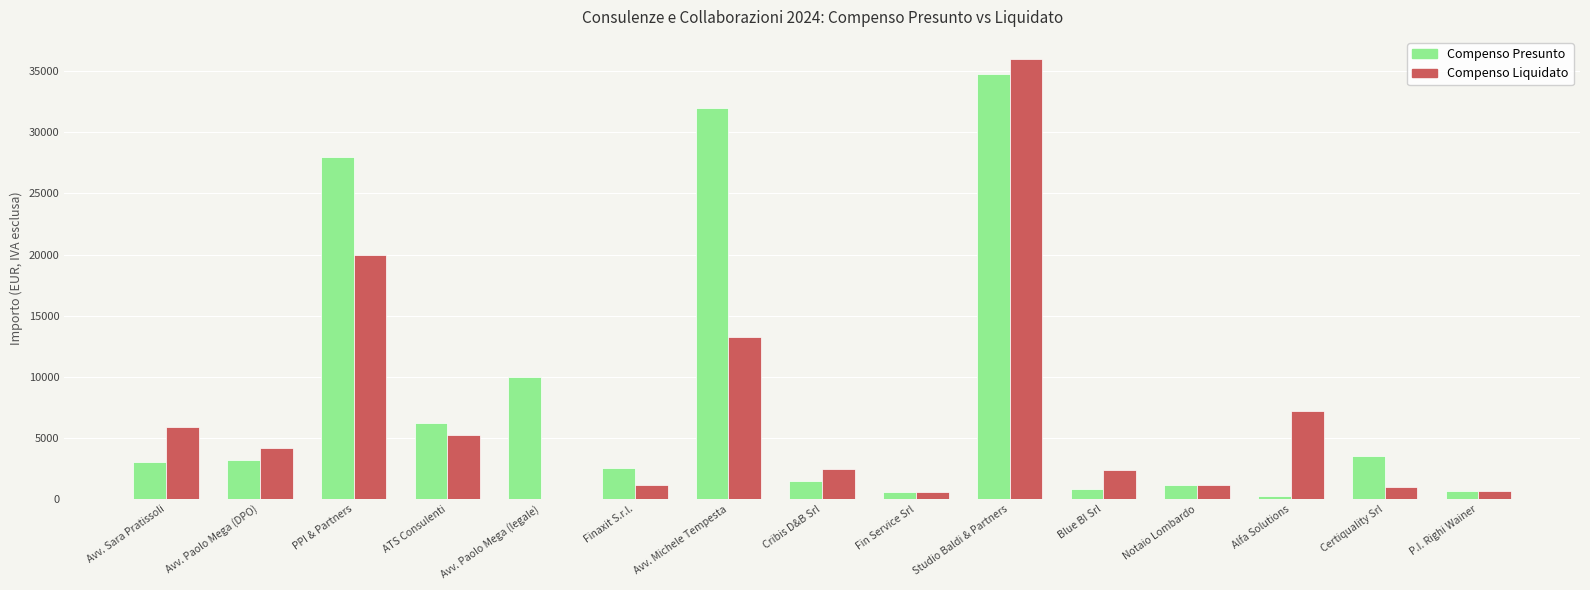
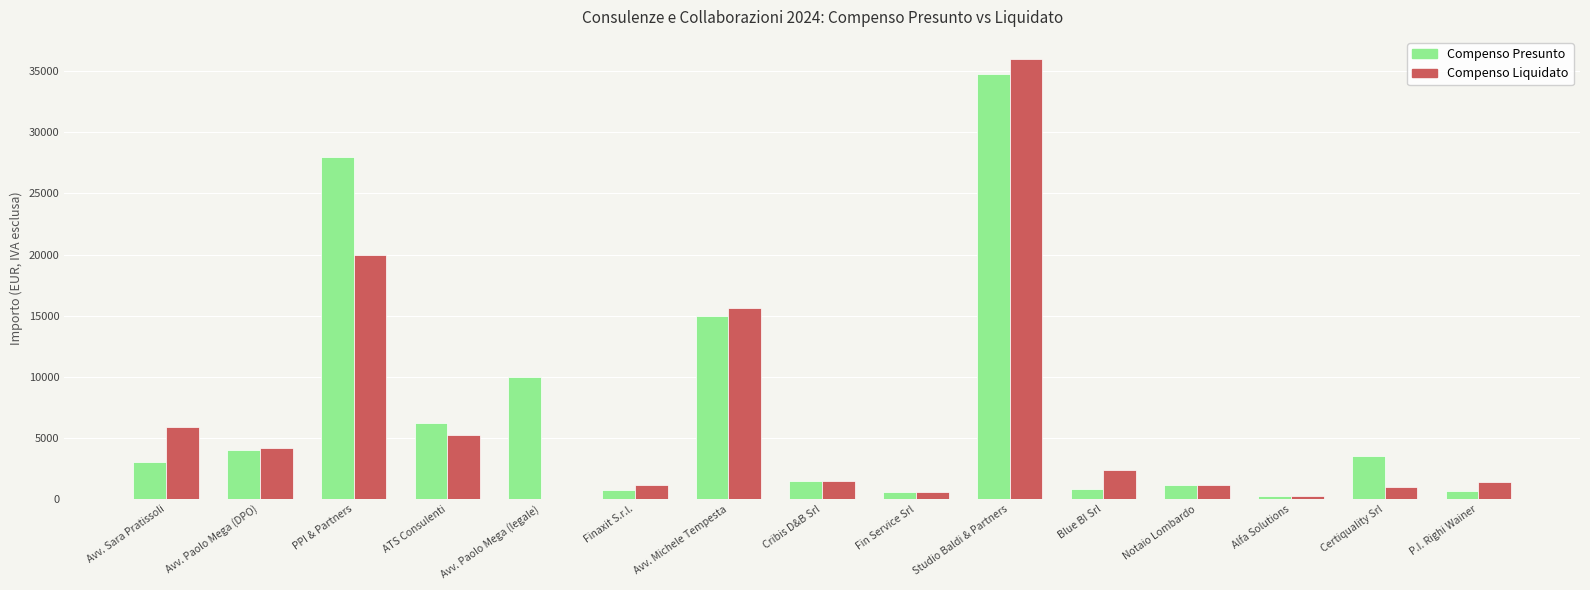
Compenso Presunto, Avv. Paolo Mega (DPO): 3200 -> 4000
Compenso Presunto, Finaxit S.r.l.: 2500 -> 700
Compenso Presunto, Avv. Michele Tempesta: 32000 -> 15000
Compenso Liquidato, Avv. Michele Tempesta: 13300 -> 15600
Compenso Liquidato, Cribis D&B Srl: 2400 -> 1500
Compenso Liquidato, Alfa Solutions: 7200 -> 200
Compenso Liquidato, P.I. Righi Wainer: 700 -> 1400
